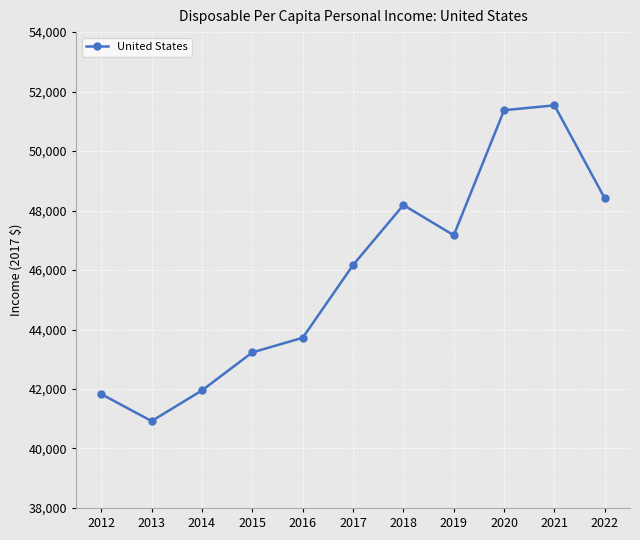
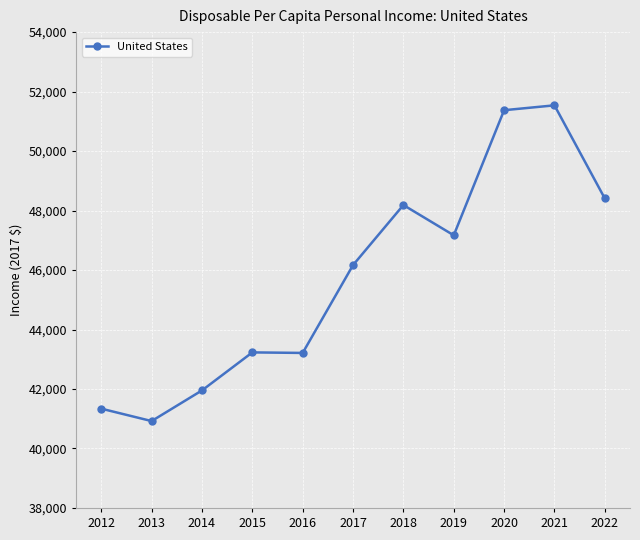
2012: 41,800 -> 41,300
2016: 43,700 -> 43,200
